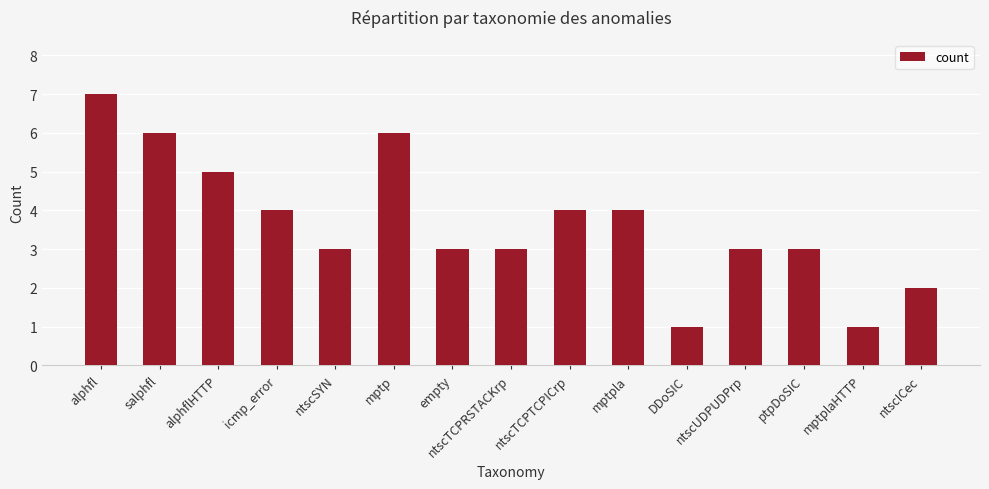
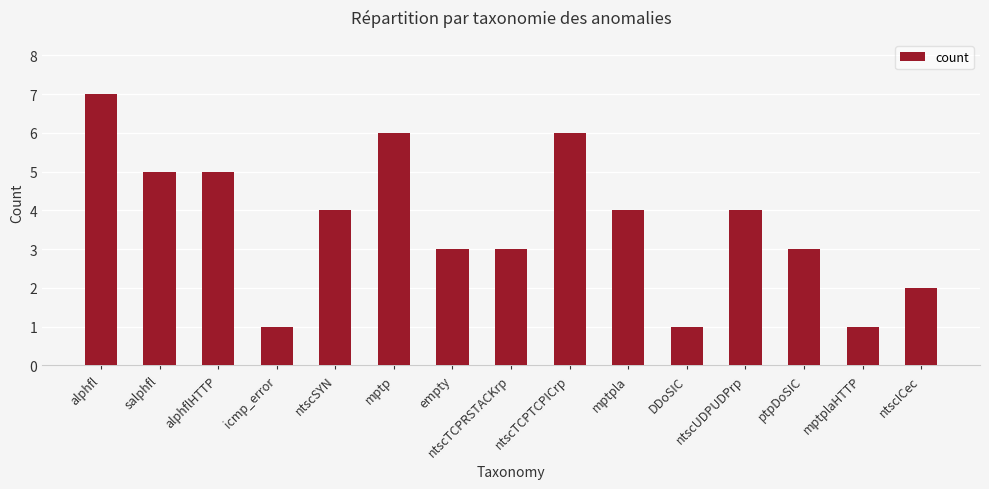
salphfl: 6 -> 5
icmp_error: 4 -> 1
ntscSYN: 3 -> 4
ntscTCPTCPICrp: 4 -> 6
ntscUDPUDPrp: 3 -> 4
